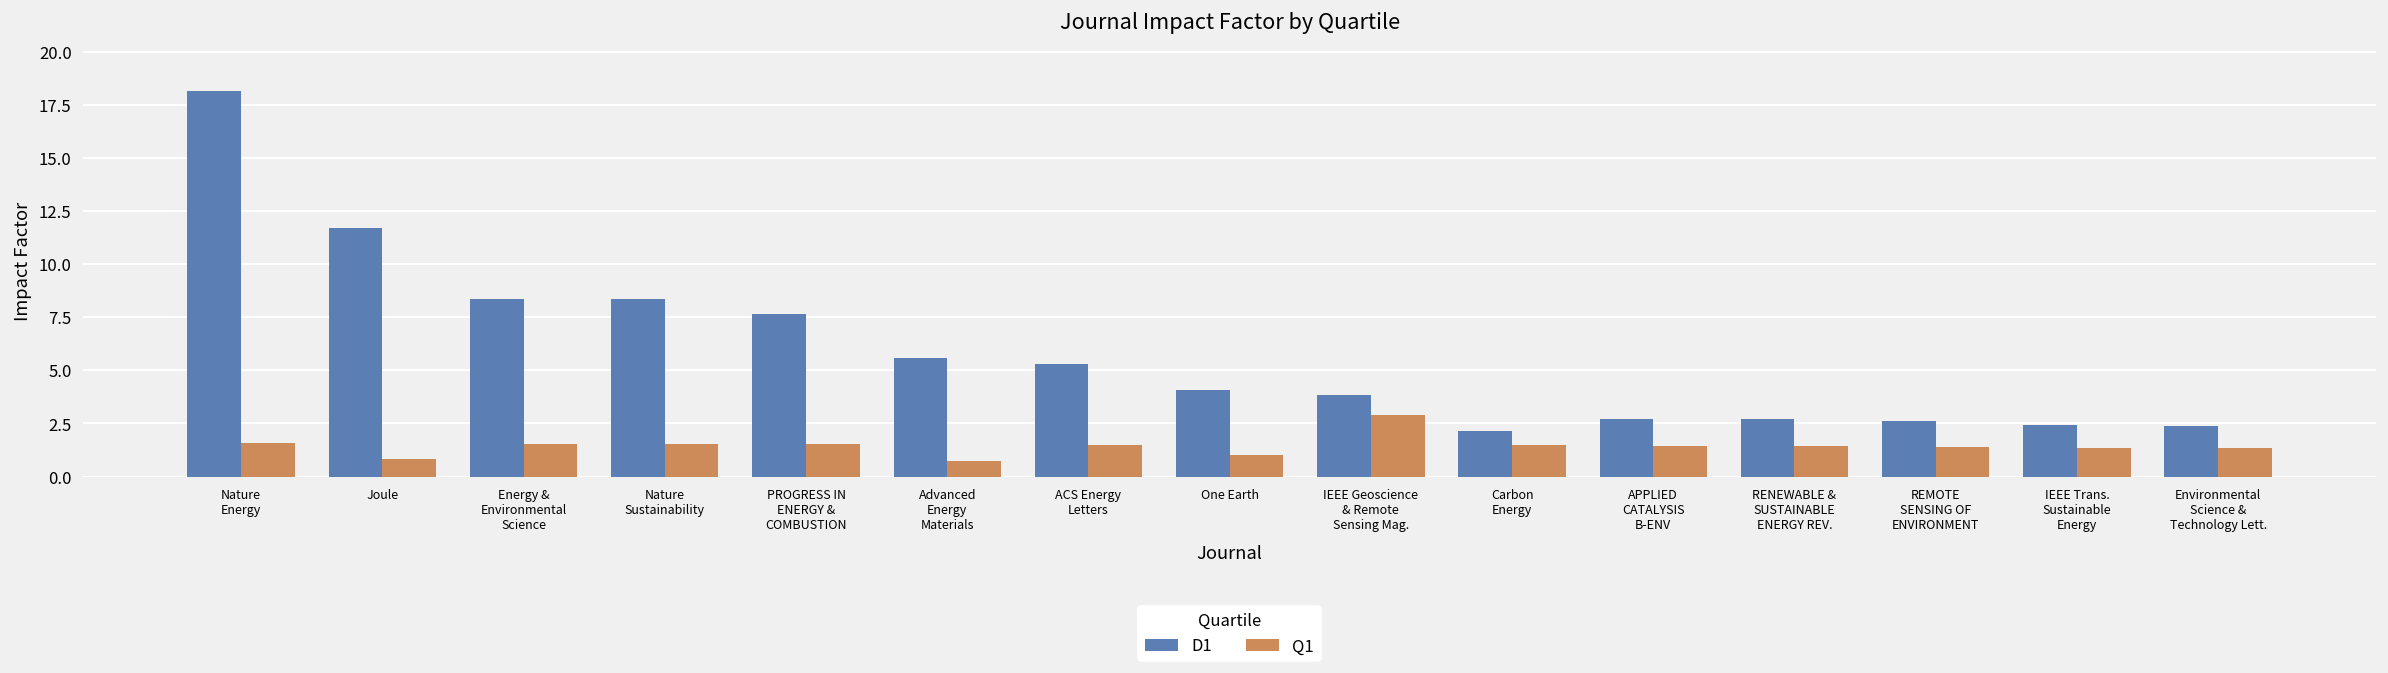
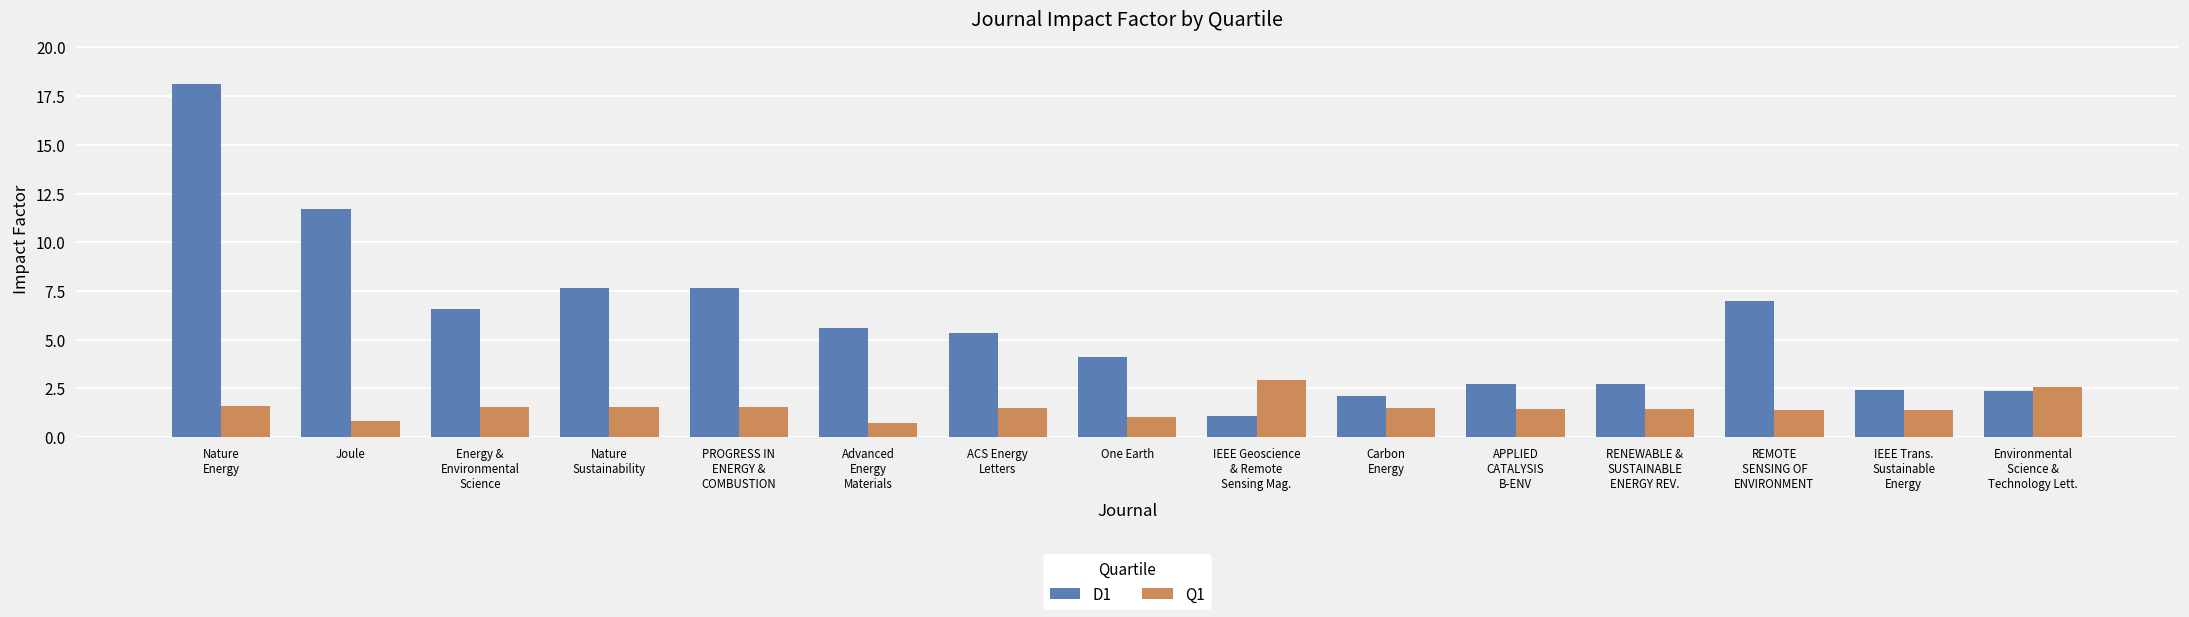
D1, Energy & Environmental Science: 8.3 -> 6.6
D1, Nature Sustainability: 8.3 -> 7.7
D1, IEEE Geoscience & Remote Sensing Mag.: 3.9 -> 1.1
D1, REMOTE SENSING OF ENVIRONMENT: 2.6 -> 7.0
Q1, Environmental Science & Technology Lett.: 1.3 -> 2.6
